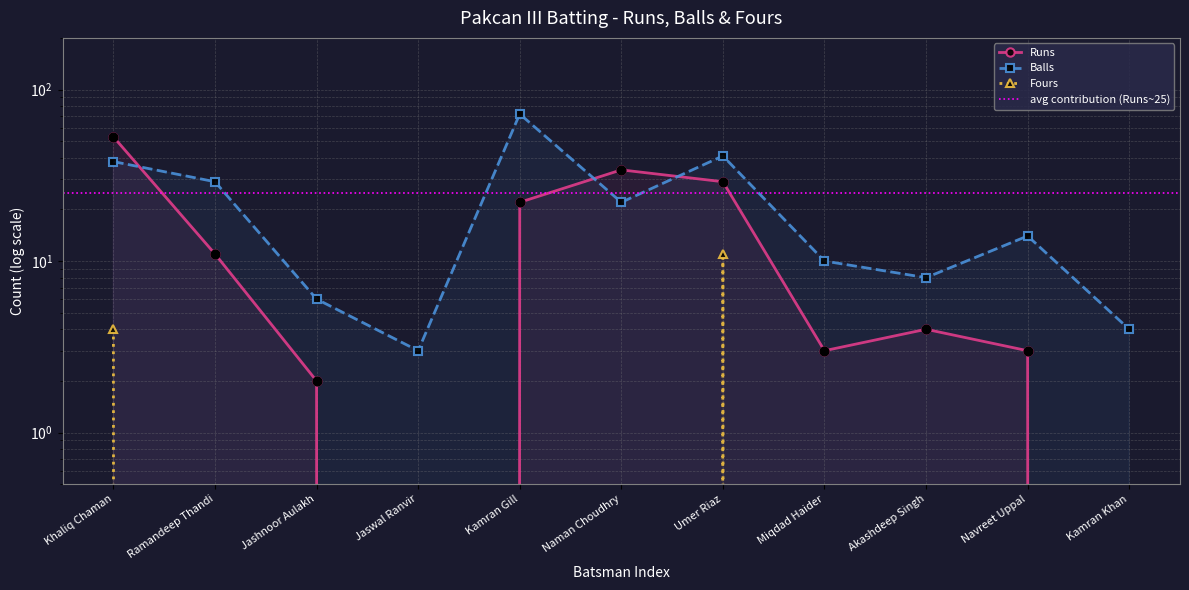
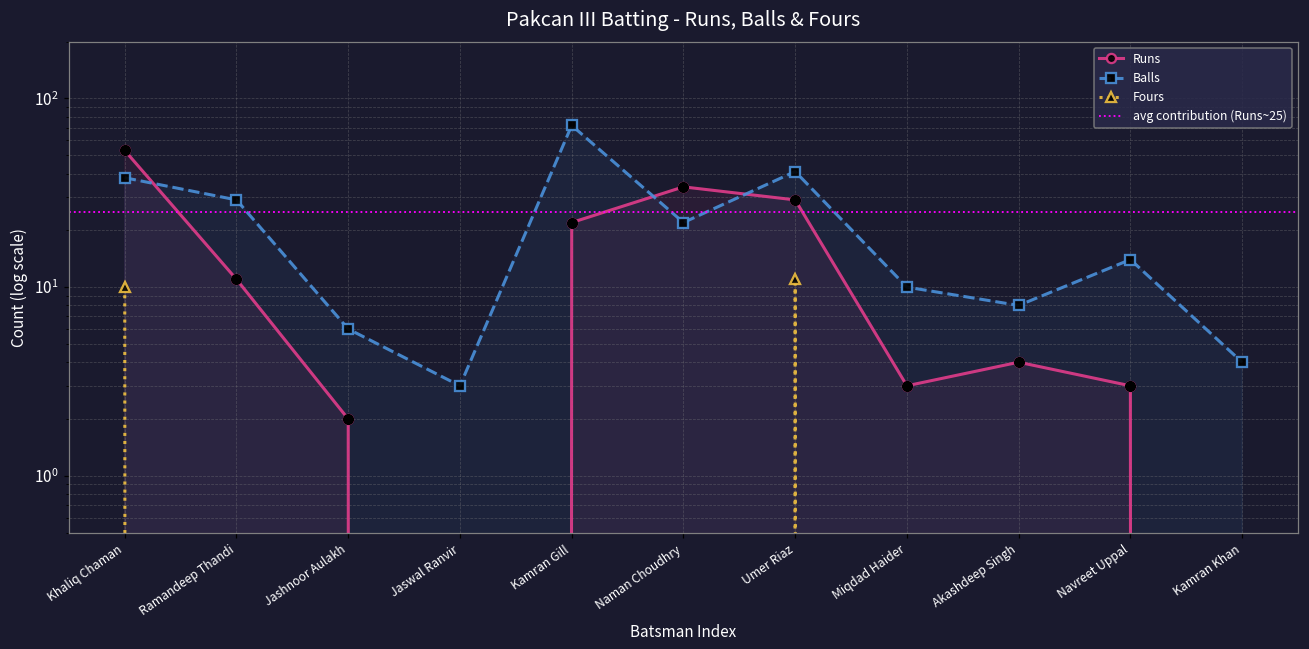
Fours, Khaliq Chaman: 4 -> 10
